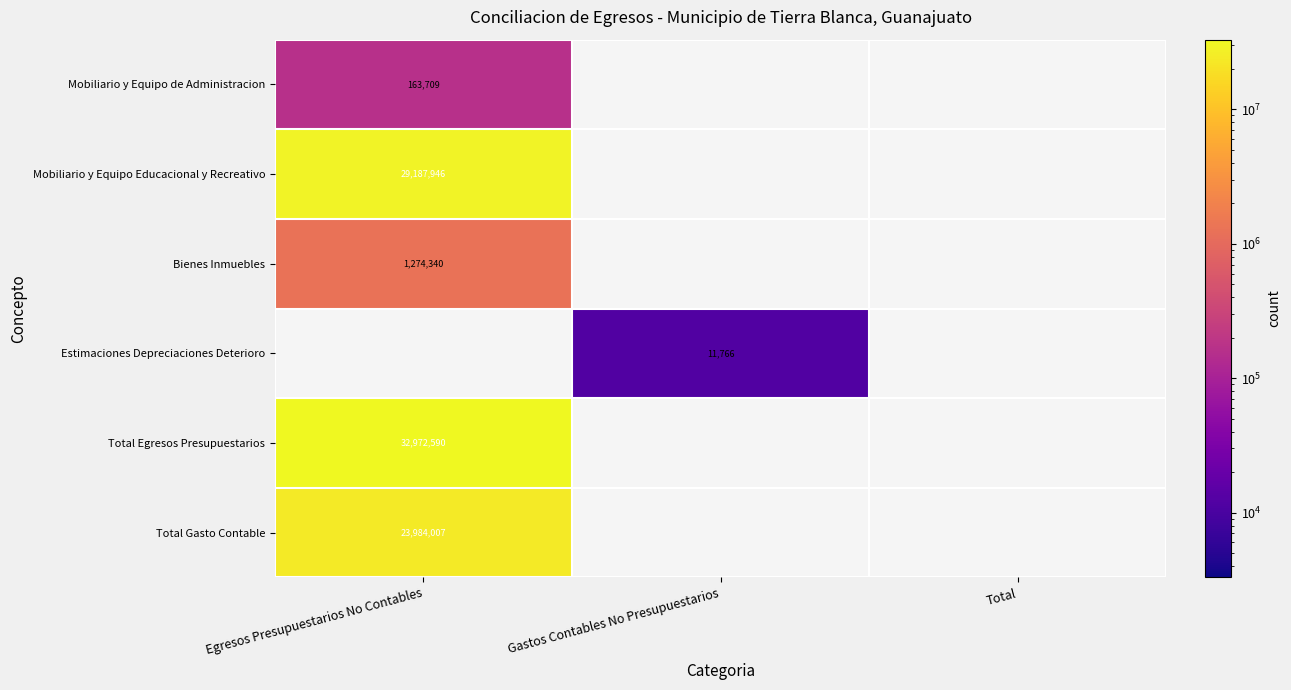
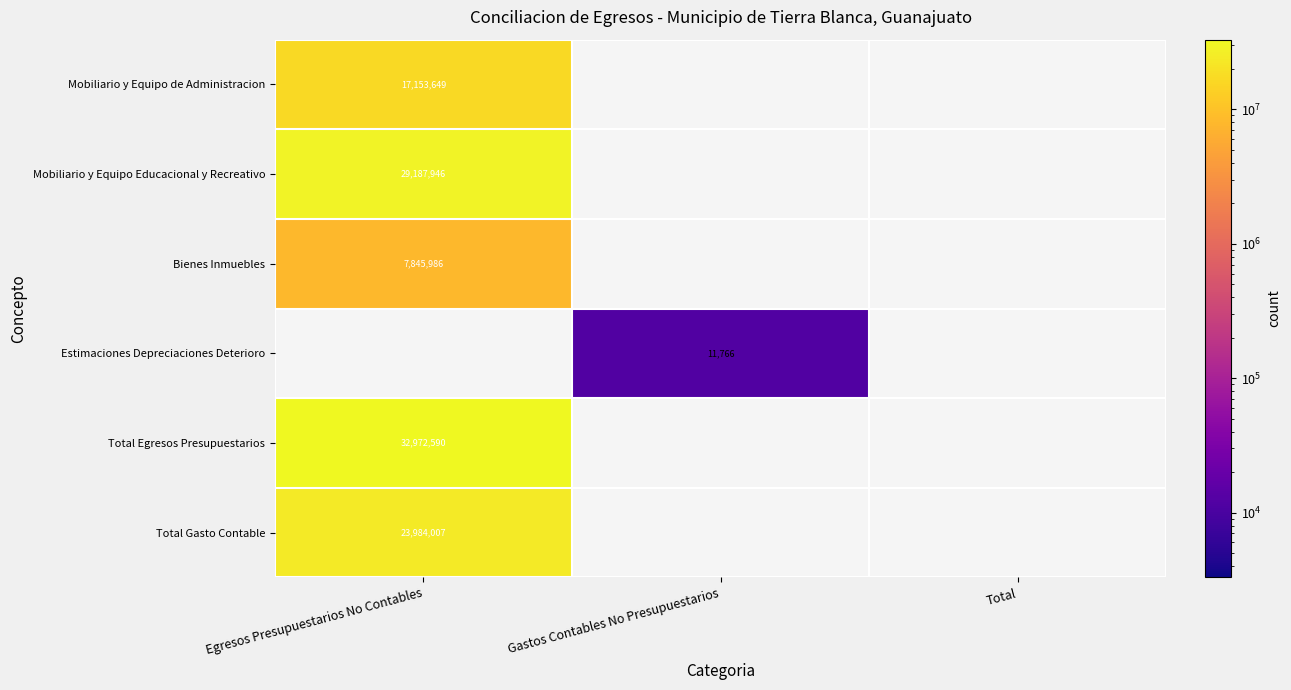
Mobiliario y Equipo de Administracion, Egresos Presupuestarios No Contables: 163,709 -> 17,153,649
Bienes Inmuebles, Egresos Presupuestarios No Contables: 1,274,340 -> 7,845,986
